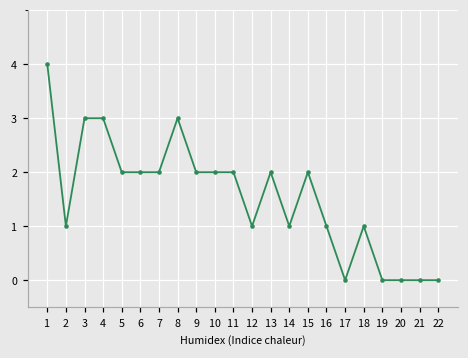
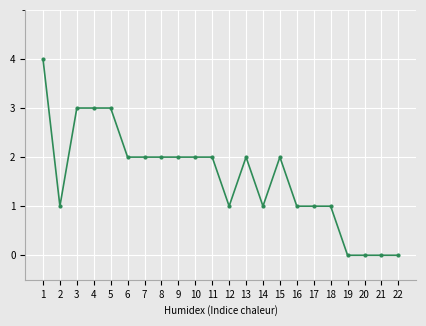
5: 2 -> 3
8: 3 -> 2
17: 0 -> 1
